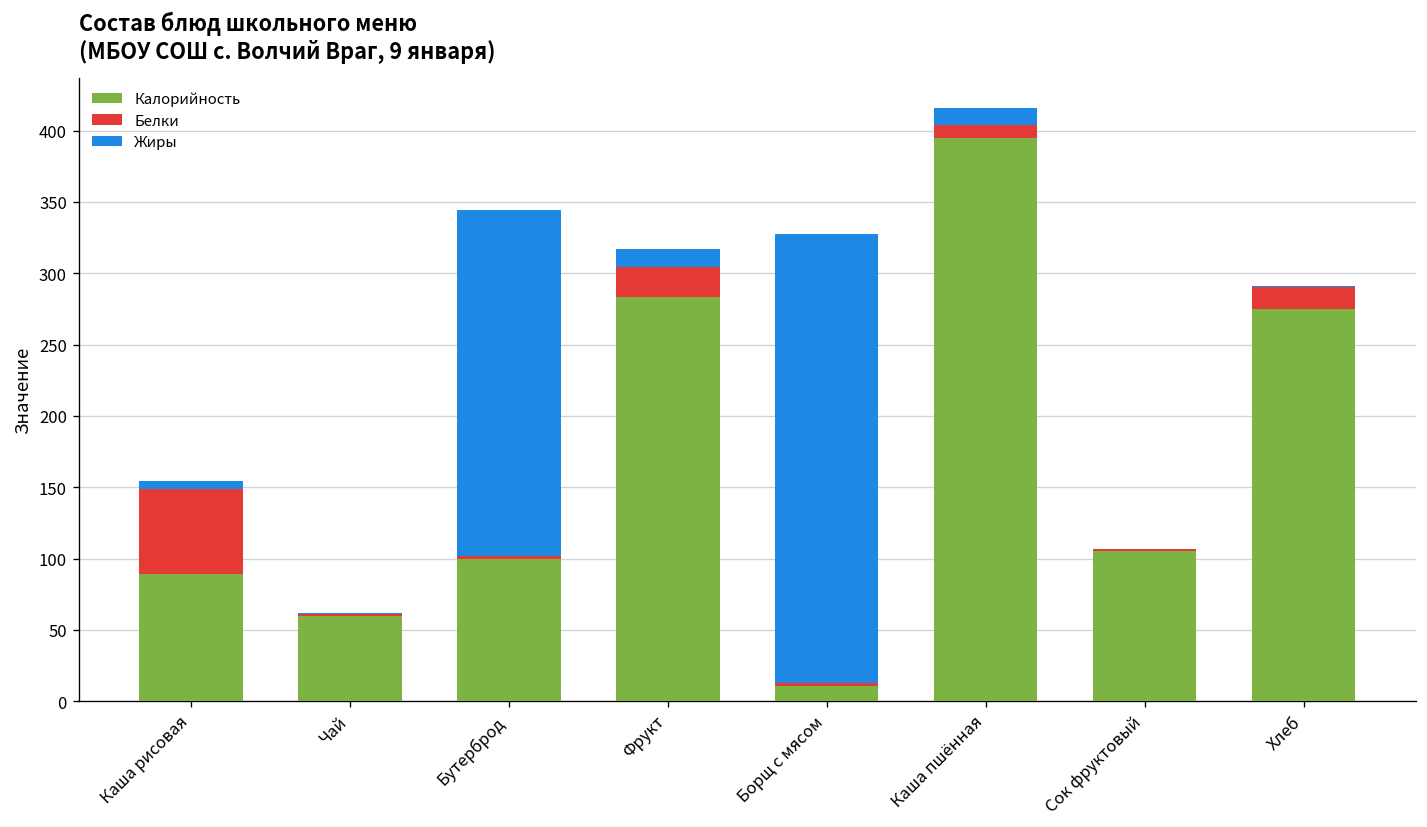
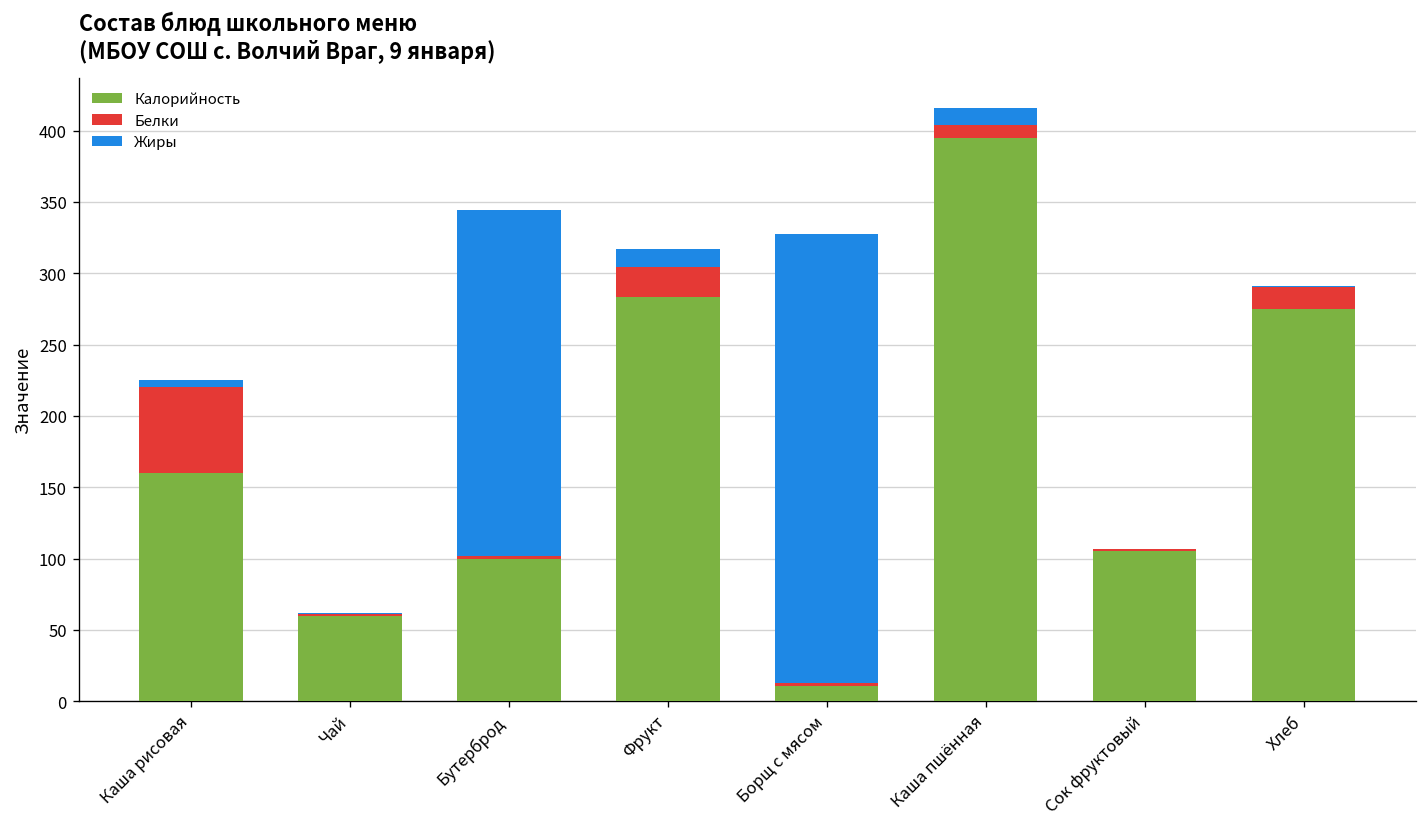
Калорийность, Каша рисовая: 89 -> 160
